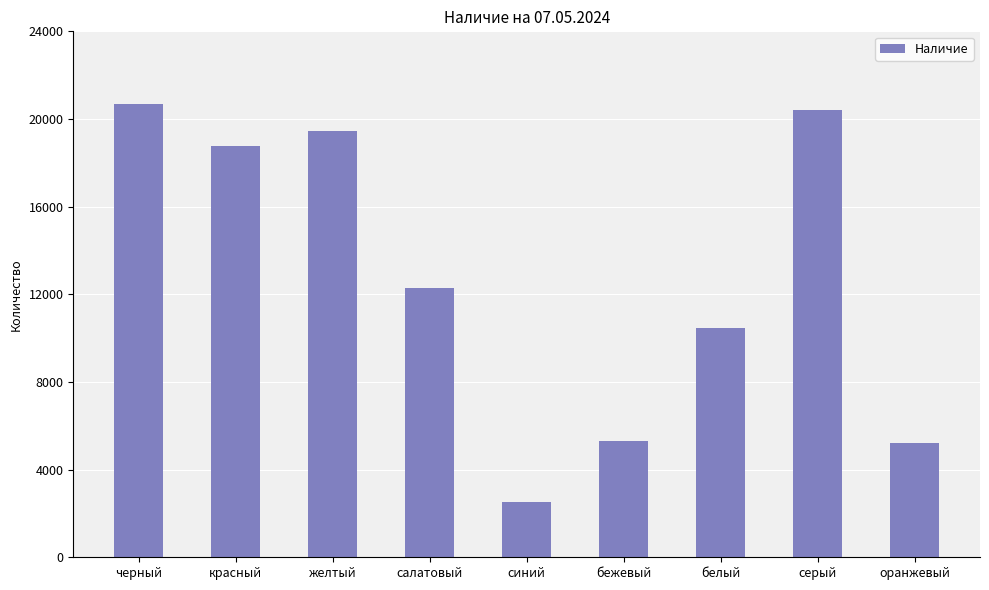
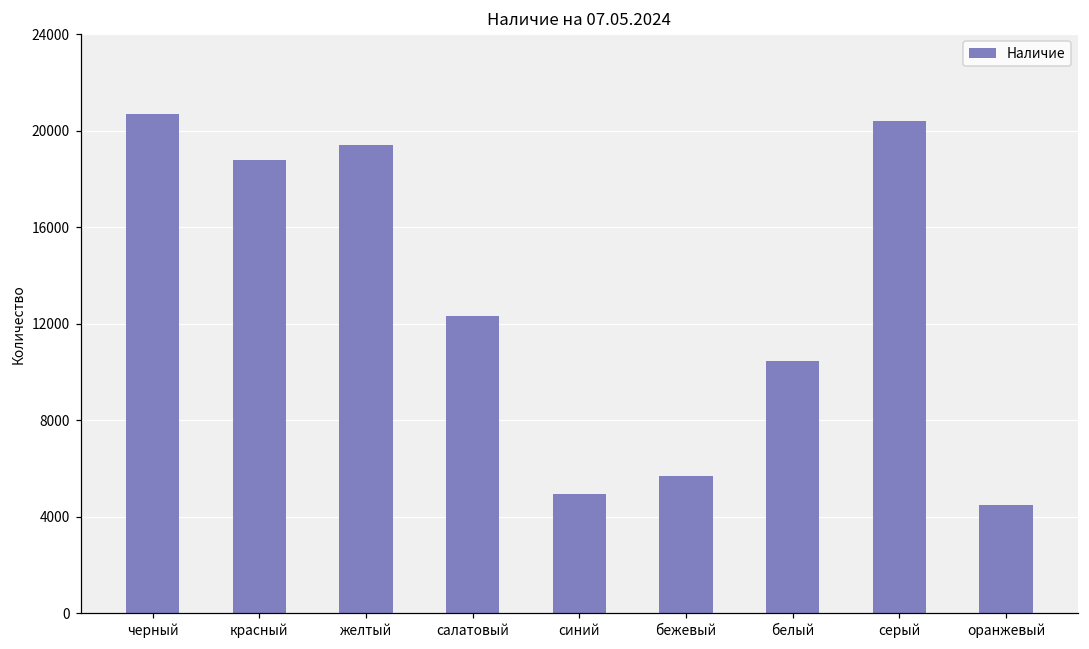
синий: 2500 -> 4900
бежевый: 5300 -> 5700
оранжевый: 5200 -> 4500
